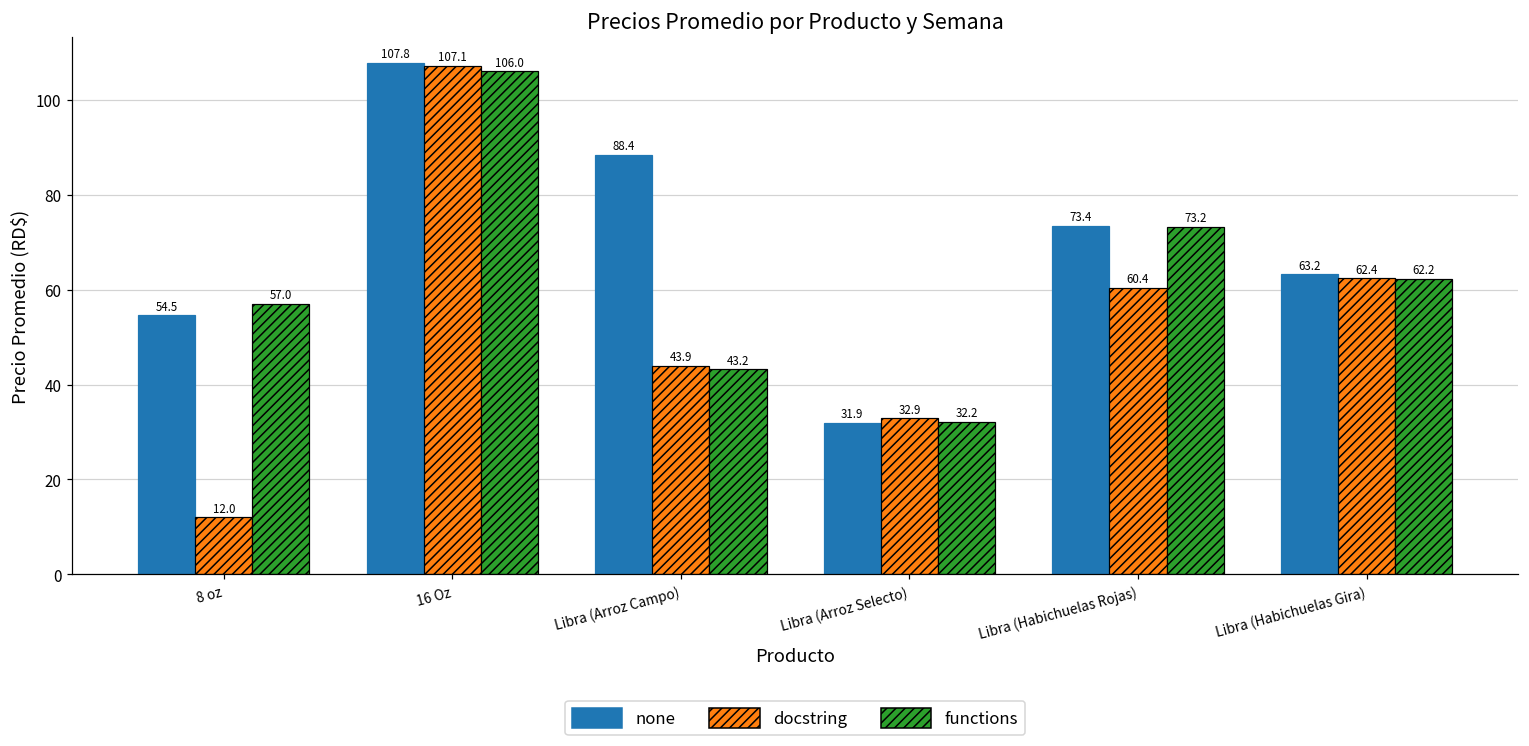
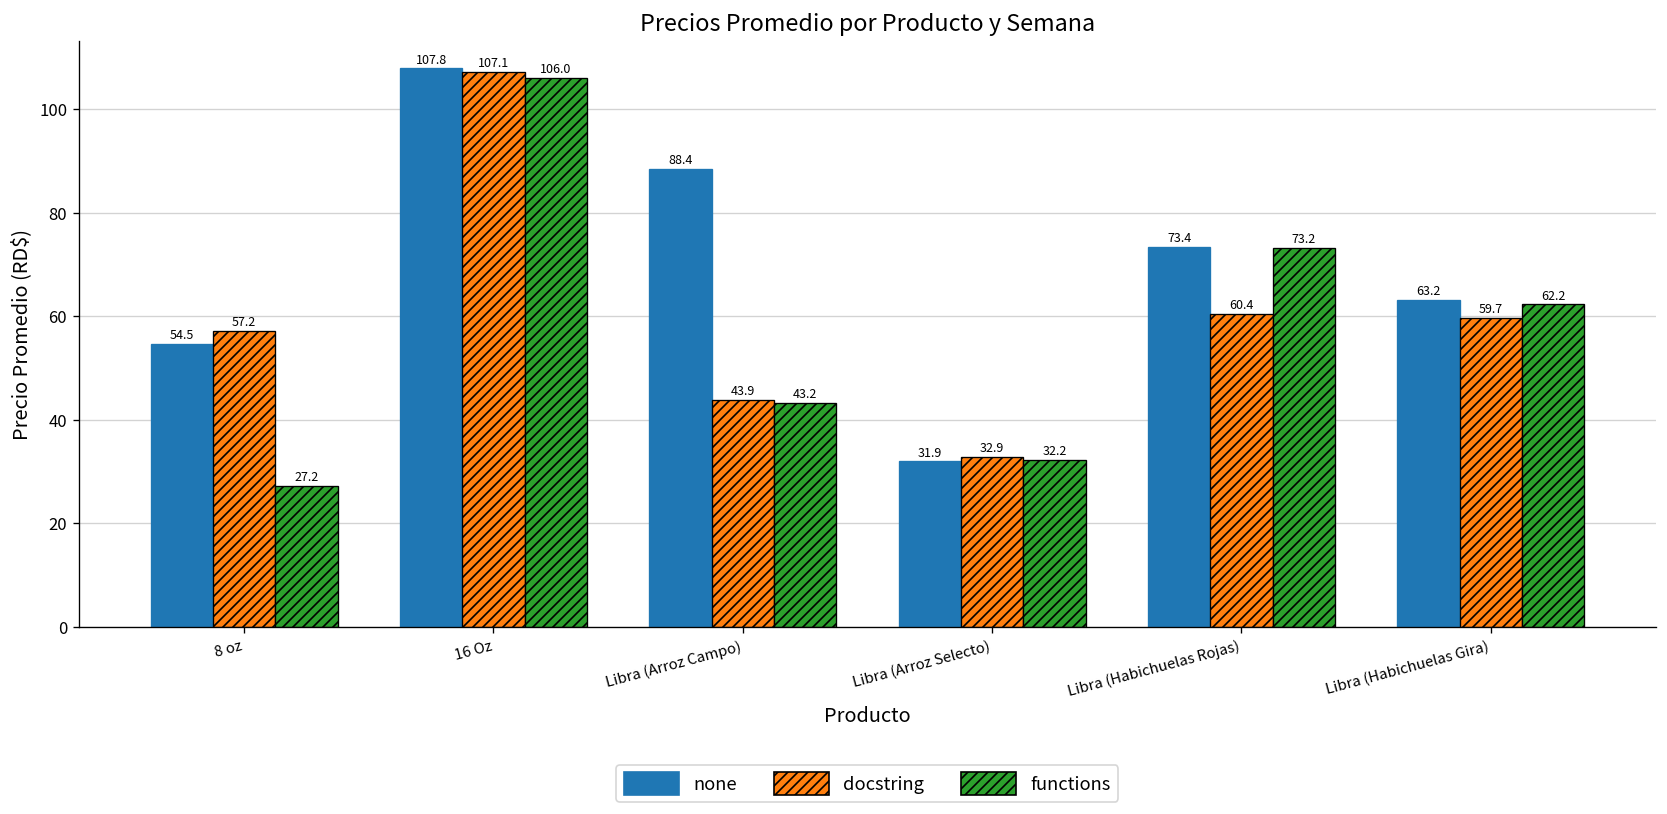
docstring, 8 oz: 12.0 -> 57.2
functions, 8 oz: 57.0 -> 27.2
docstring, Libra (Habichuelas Gira): 62.4 -> 59.7
